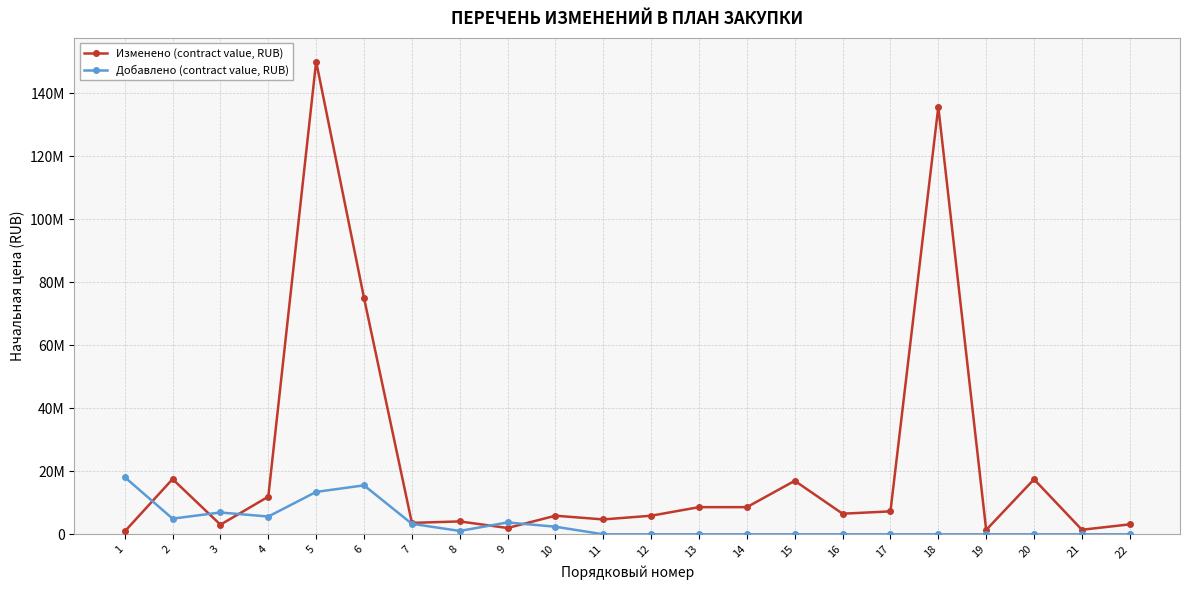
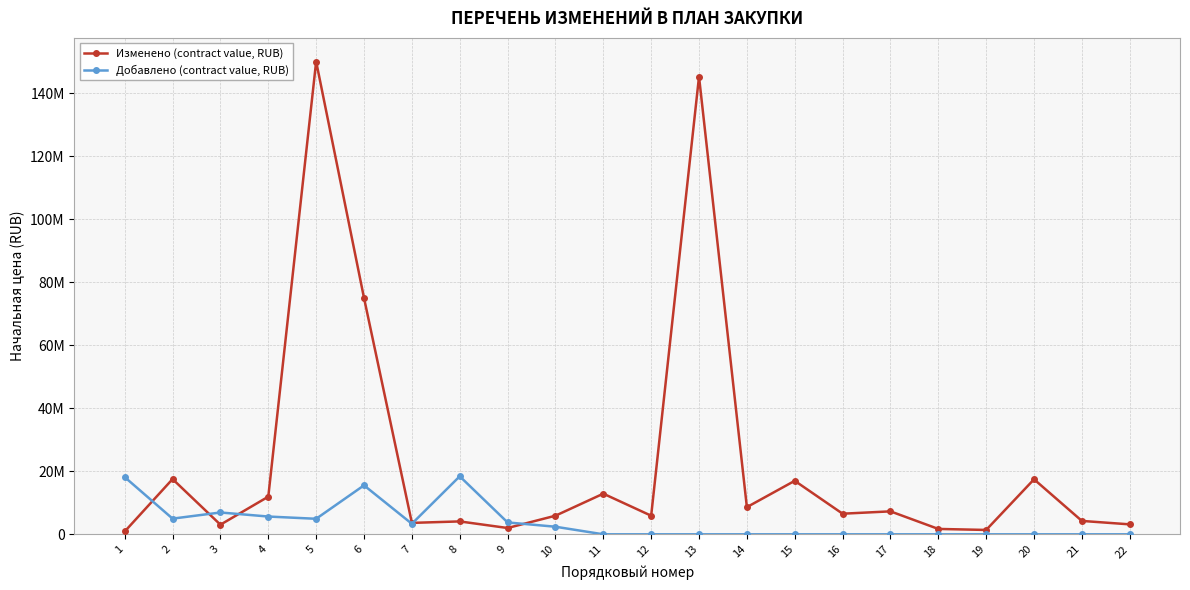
Добавлено (contract value, RUB), 5: 13000000 -> 5000000
Добавлено (contract value, RUB), 8: 1000000 -> 18000000
Изменено (contract value, RUB), 11: 5000000 -> 13000000
Изменено (contract value, RUB), 13: 9000000 -> 145000000
Изменено (contract value, RUB), 18: 136000000 -> 2000000
Изменено (contract value, RUB), 21: 1000000 -> 4000000
